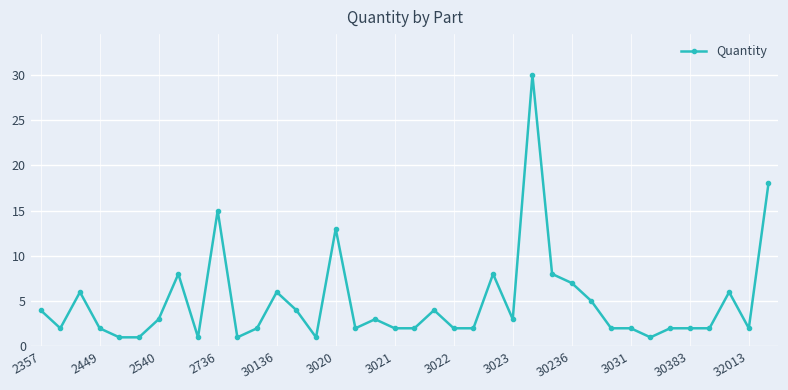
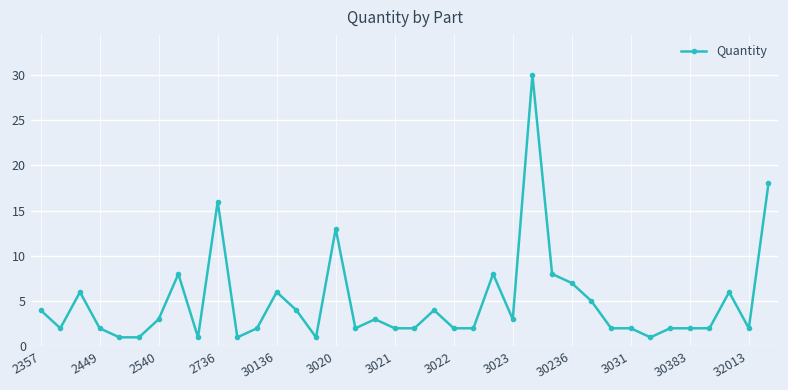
2736: 15 -> 16
